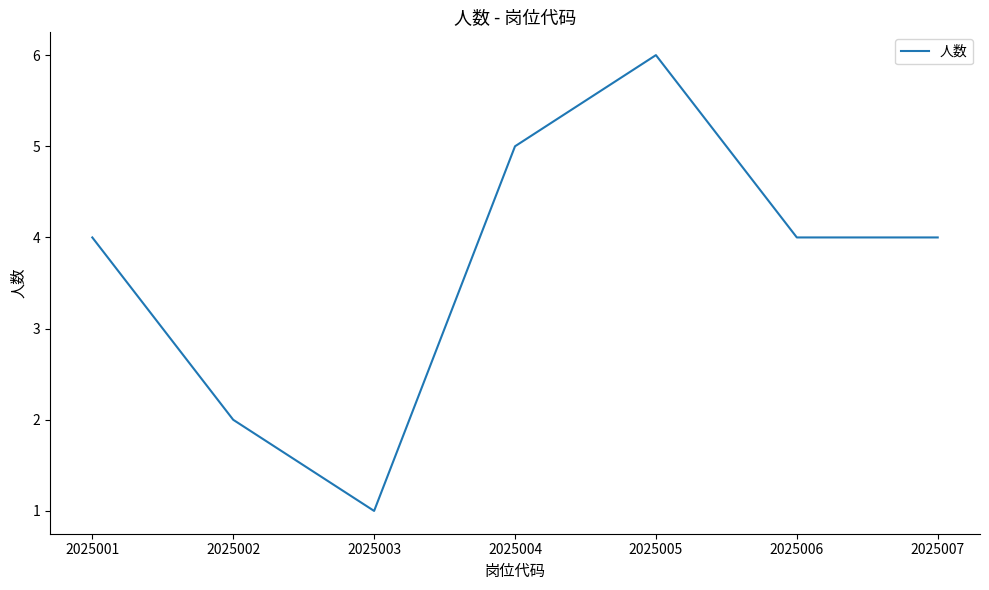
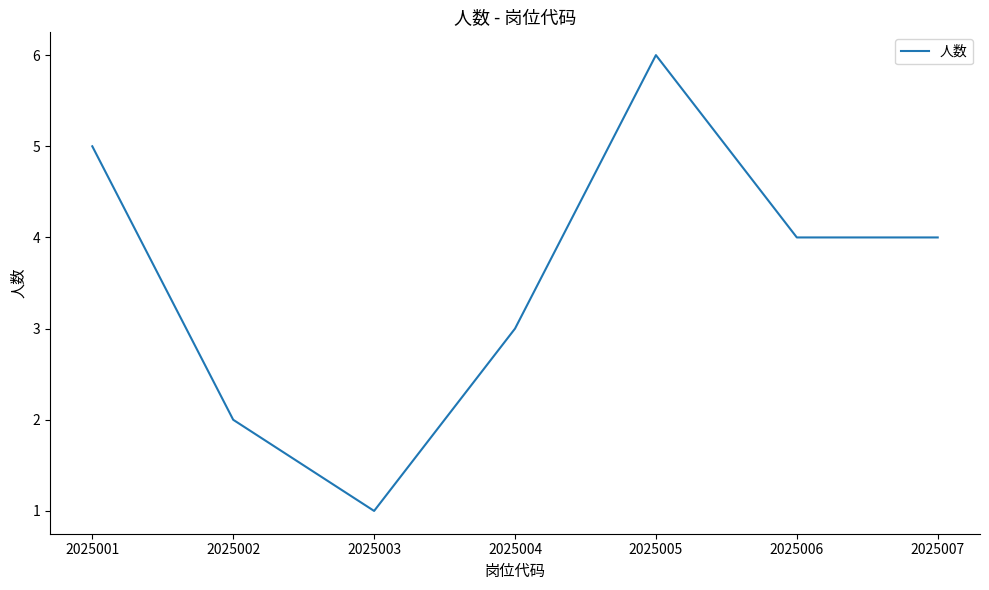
2025001: 4 -> 5
2025004: 5 -> 3
